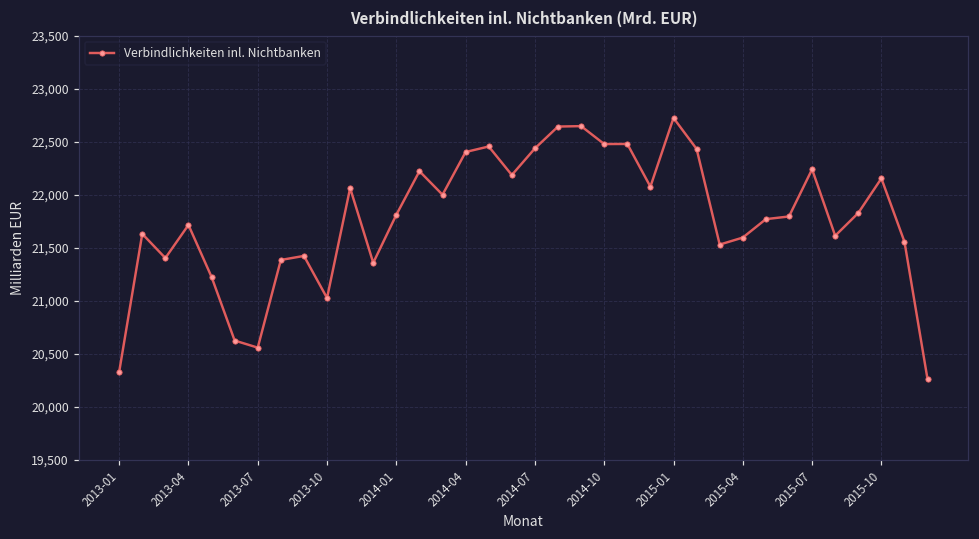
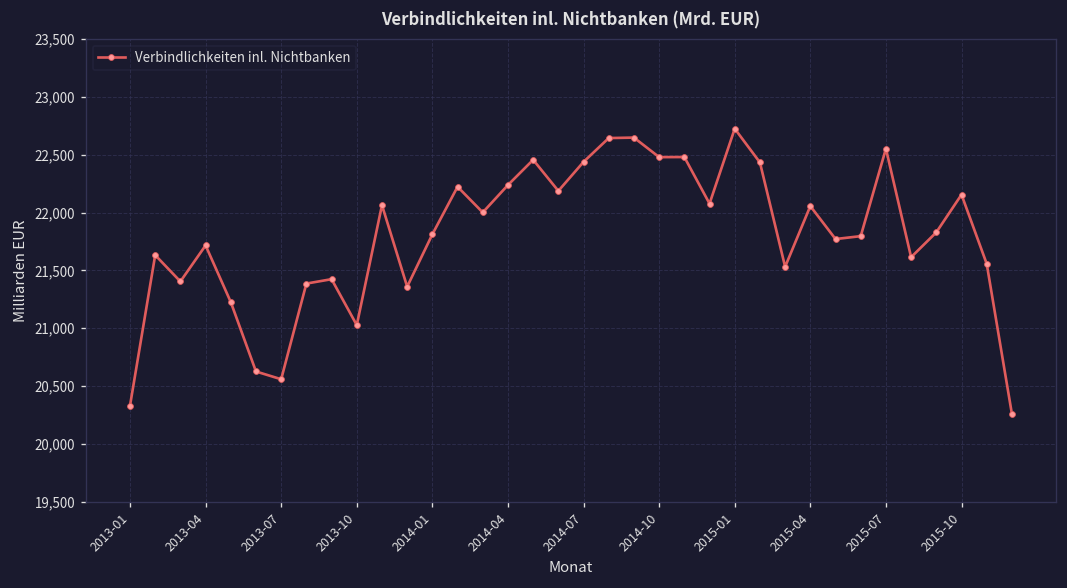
2014-04: 22,400 -> 22,200
2015-04: 21,600 -> 22,100
2015-07: 22,200 -> 22,600
